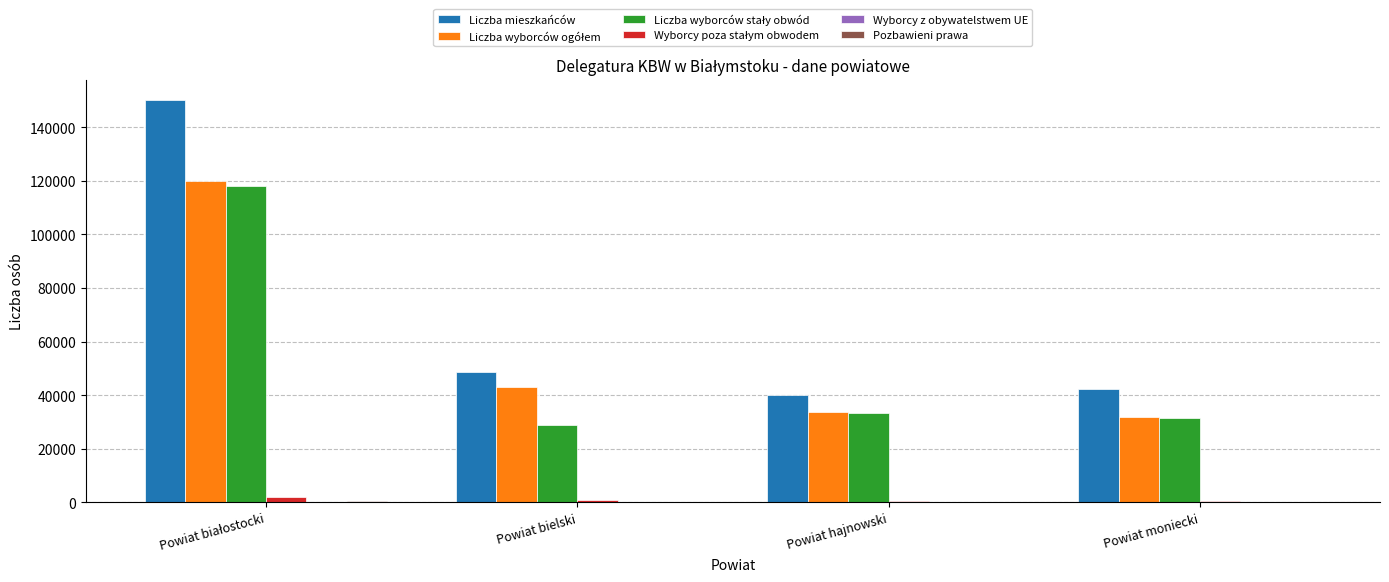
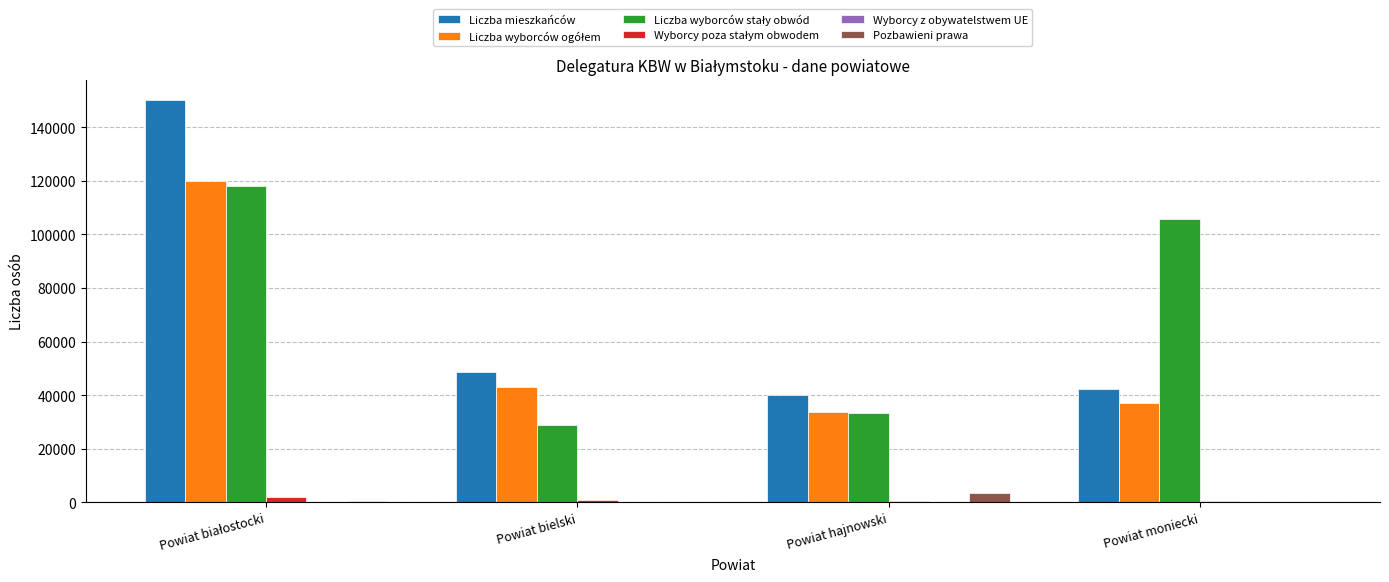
Pozbawieni prawa, Powiat hajnowski: 0 -> 3000
Liczba wyborców ogółem, Powiat moniecki: 32000 -> 37000
Liczba wyborców stały obwód, Powiat moniecki: 31000 -> 106000
